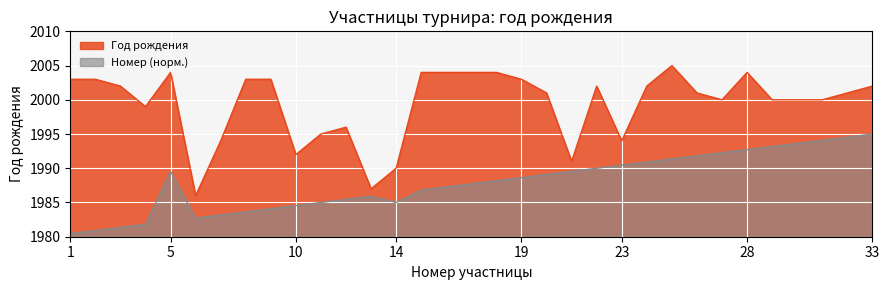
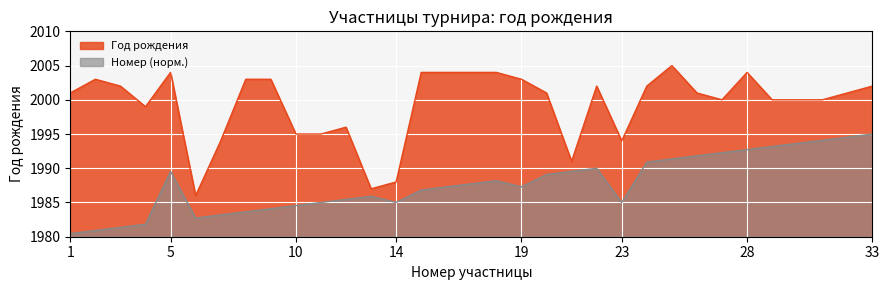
Год рождения, 1: 2003 -> 2001
Год рождения, 10: 1992 -> 1995
Год рождения, 14: 1990 -> 1988
Номер (норм.), 19: 1989 -> 1987
Номер (норм.), 23: 1990 -> 1985
